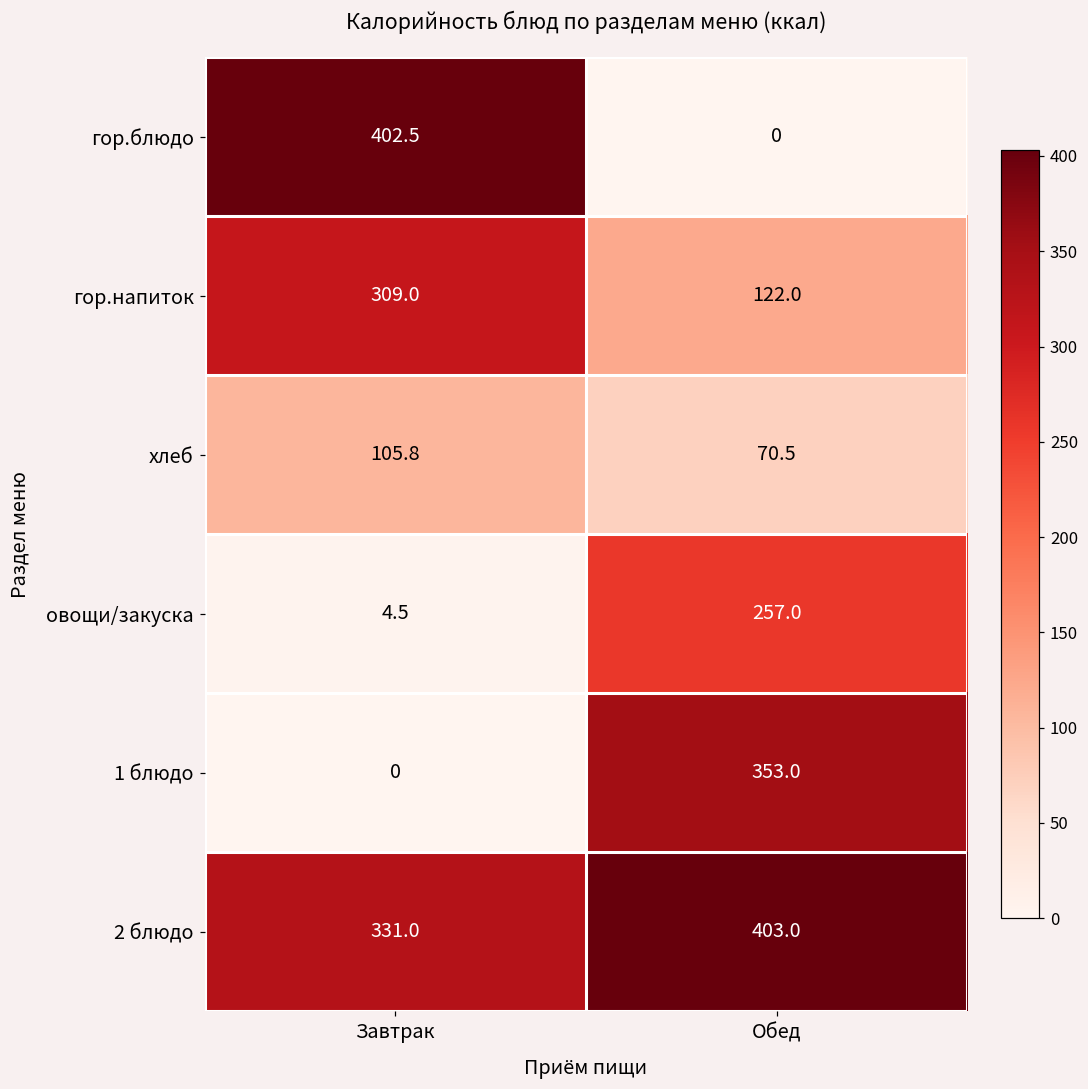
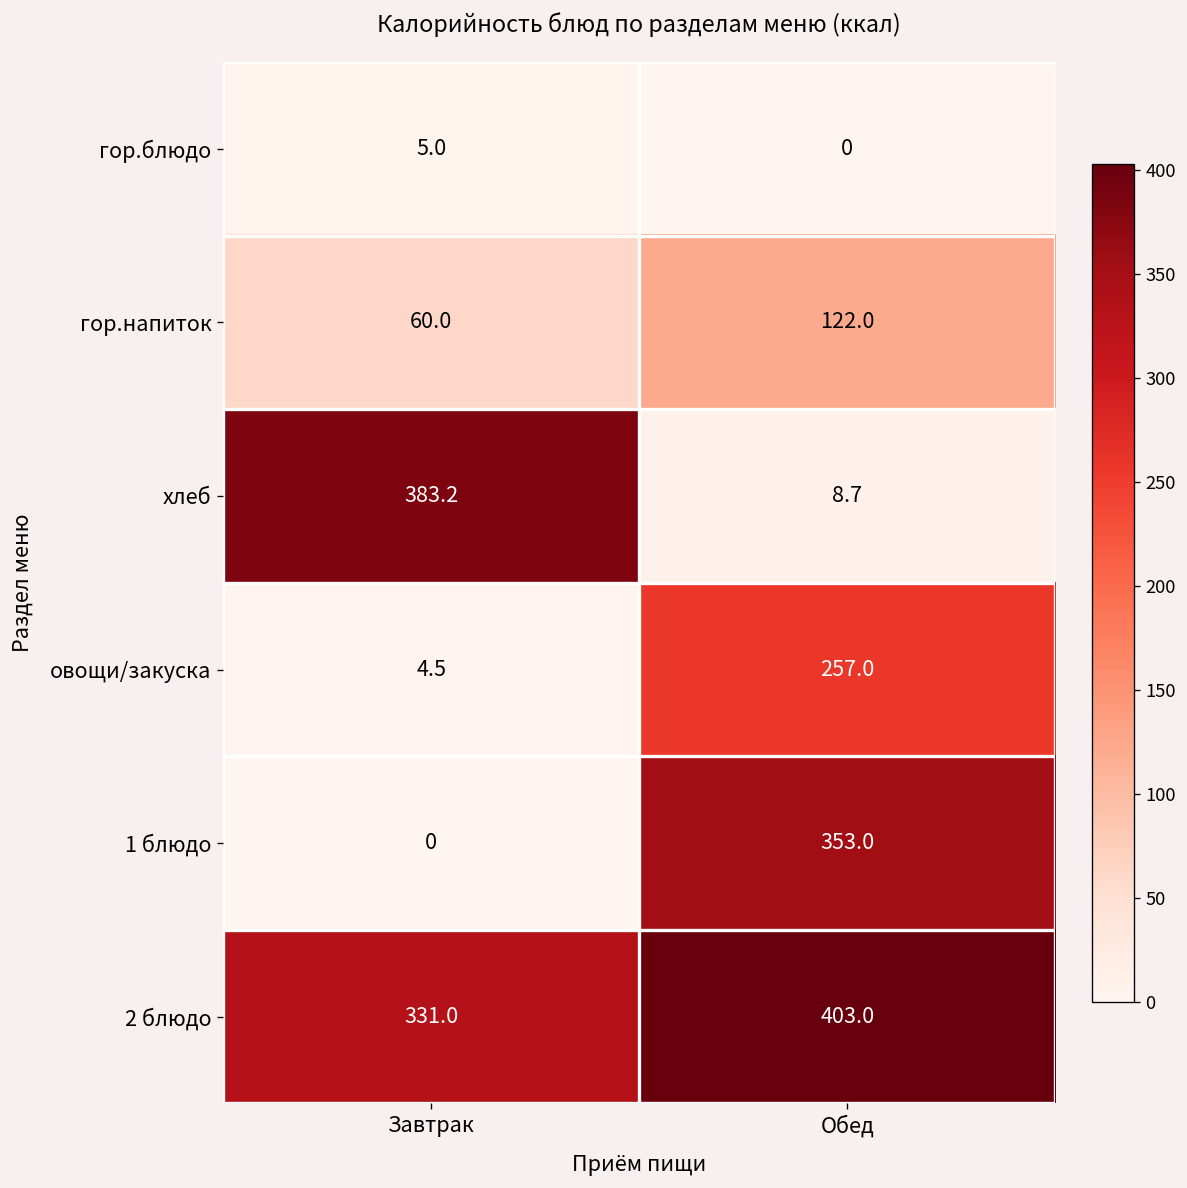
гор.блюдо, Завтрак: 402.5 -> 5.0
гор.напиток, Завтрак: 309.0 -> 60.0
хлеб, Завтрак: 105.8 -> 383.2
хлеб, Обед: 70.5 -> 8.7
